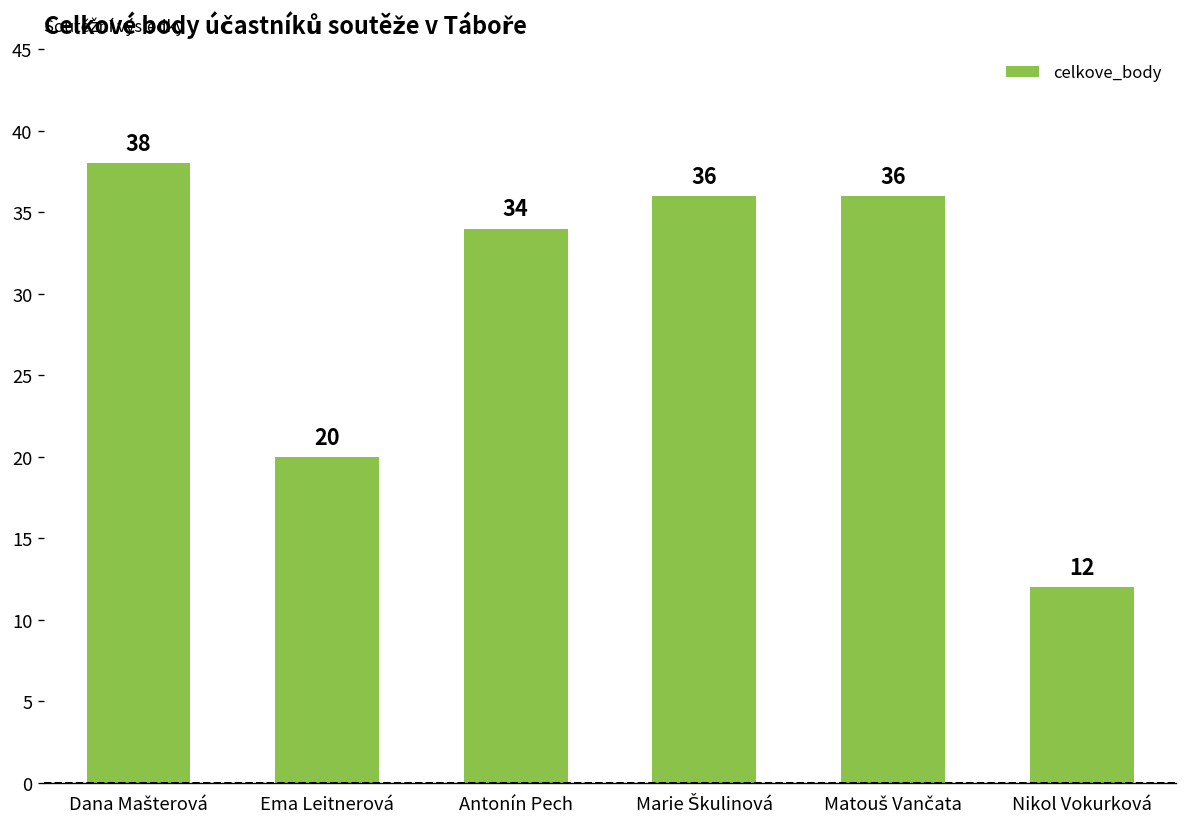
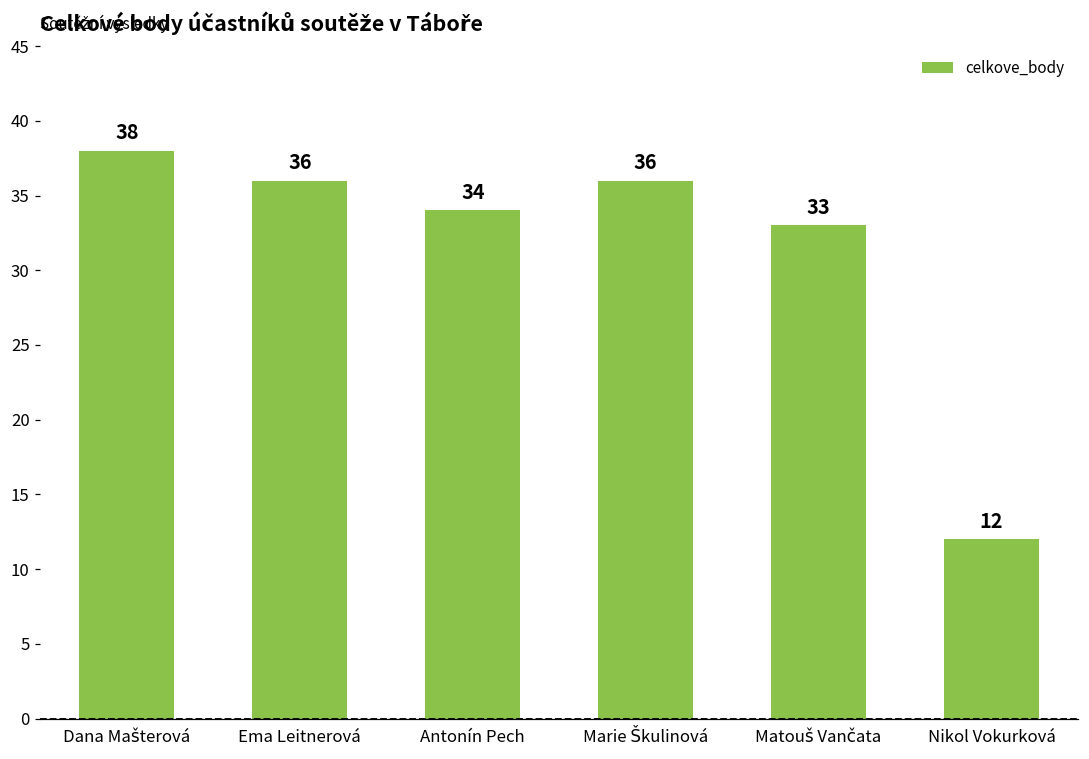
Ema Leitnerová: 20 -> 36
Matouš Vančata: 36 -> 33
